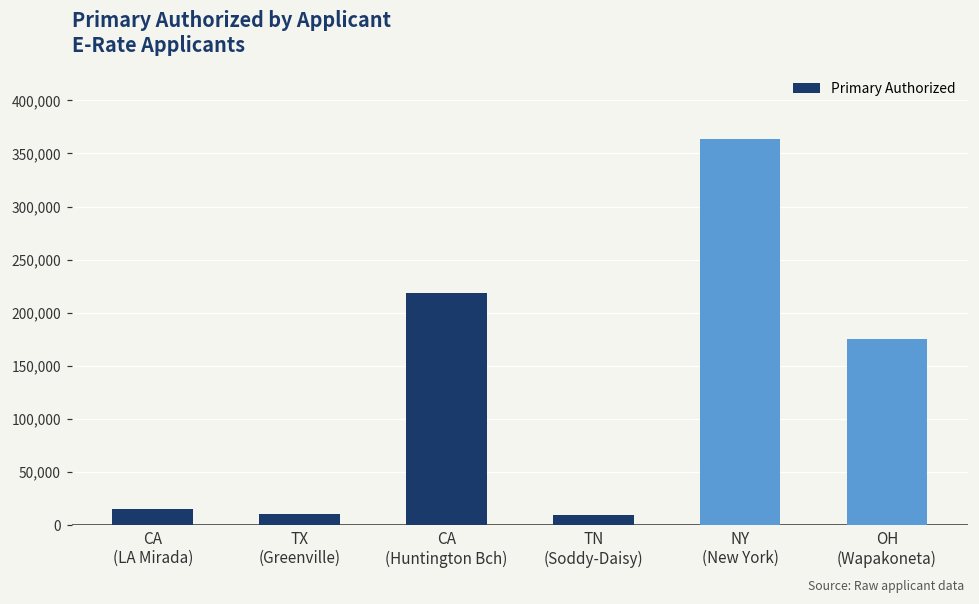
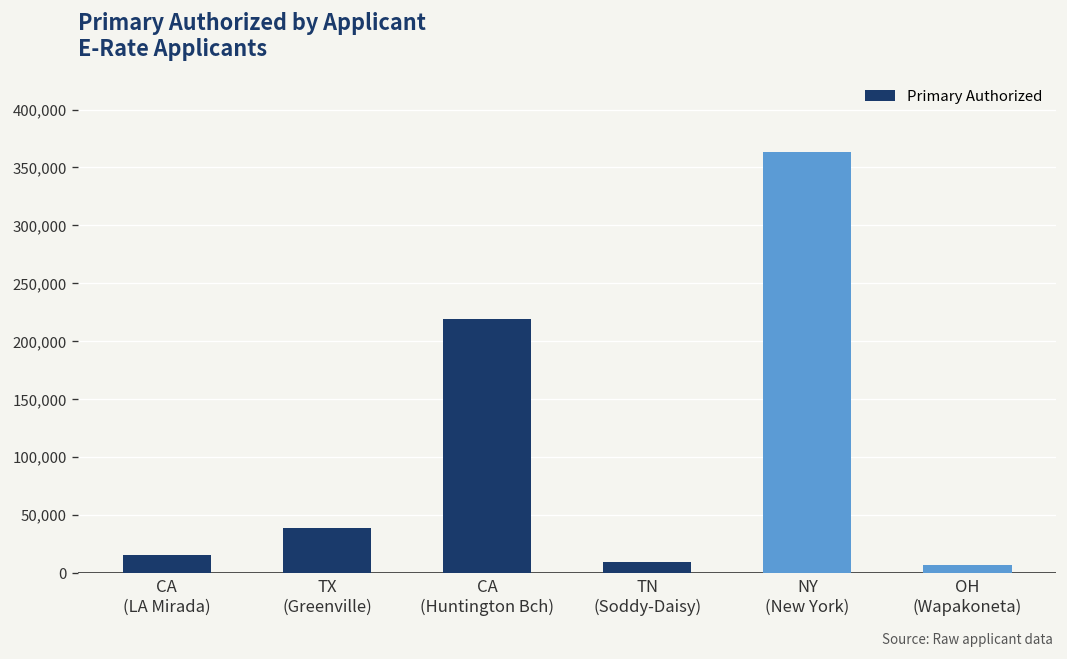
TX (Greenville): 10,000 -> 40,000
OH (Wapakoneta): 180,000 -> 10,000
